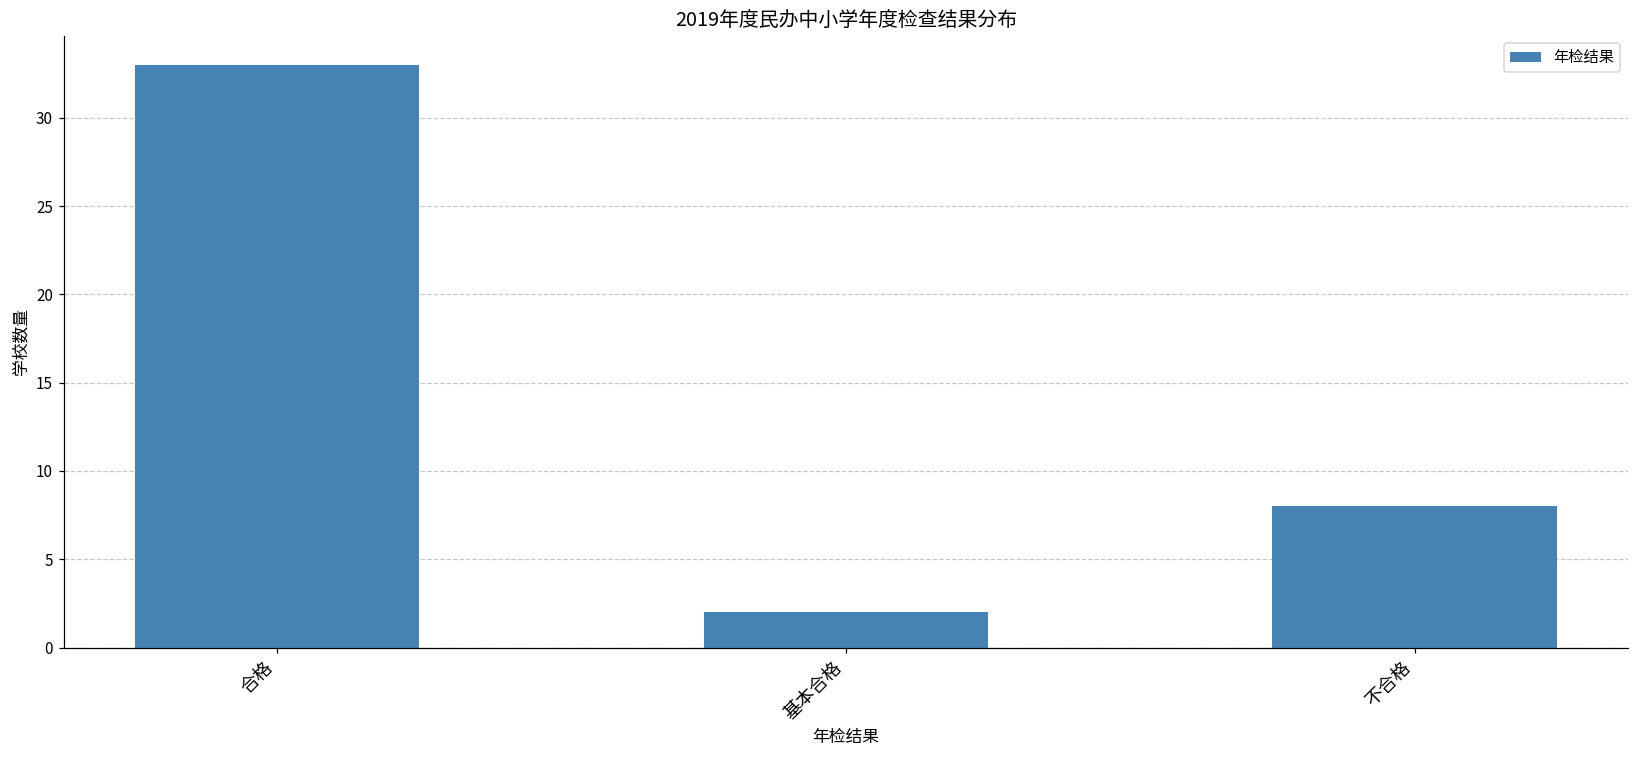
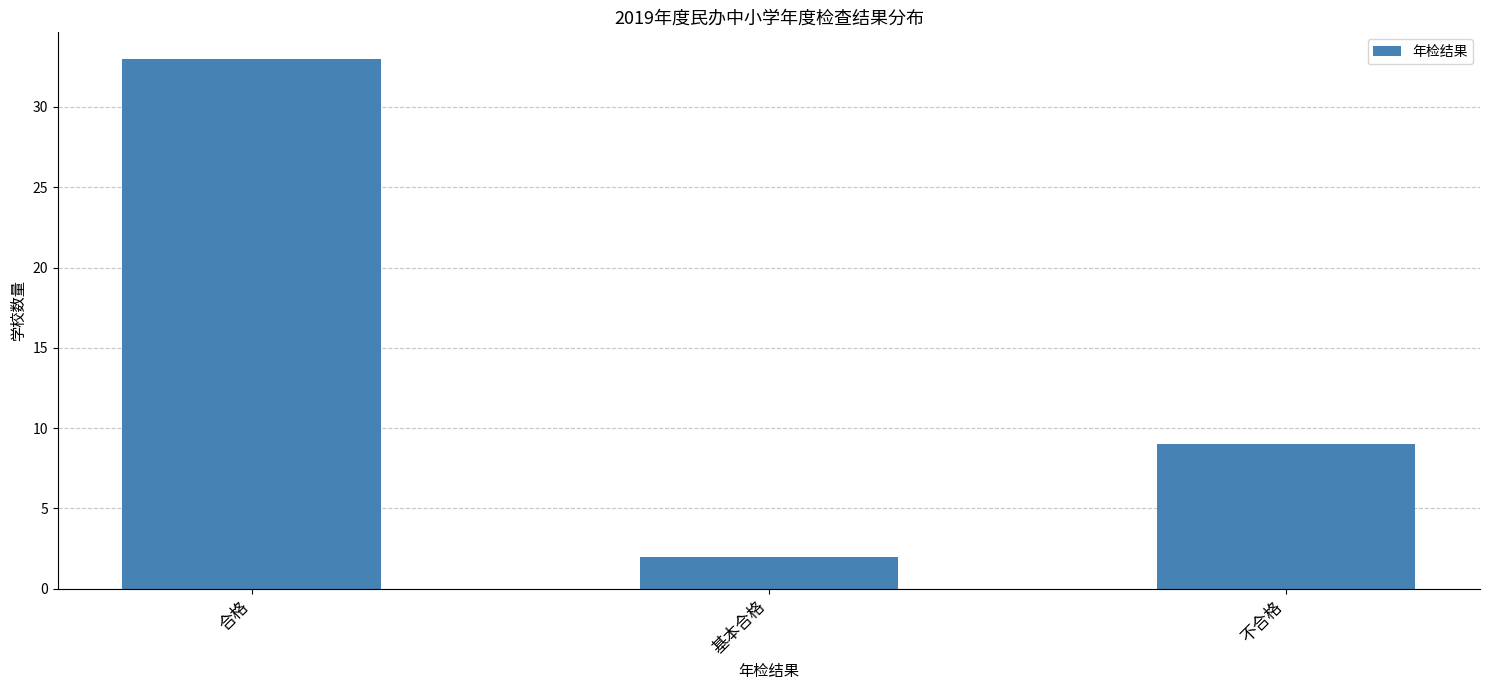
不合格: 8 -> 9
